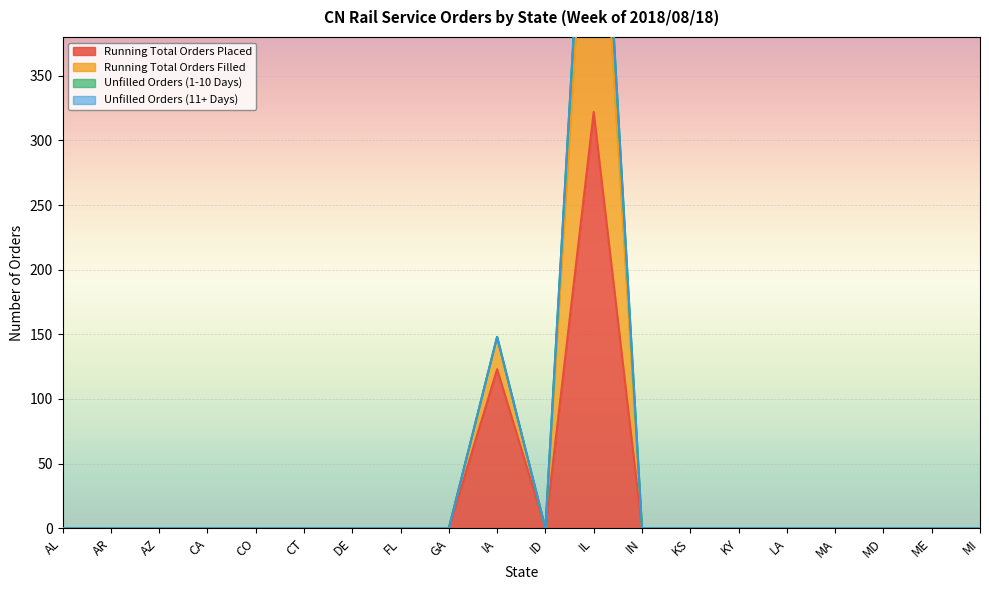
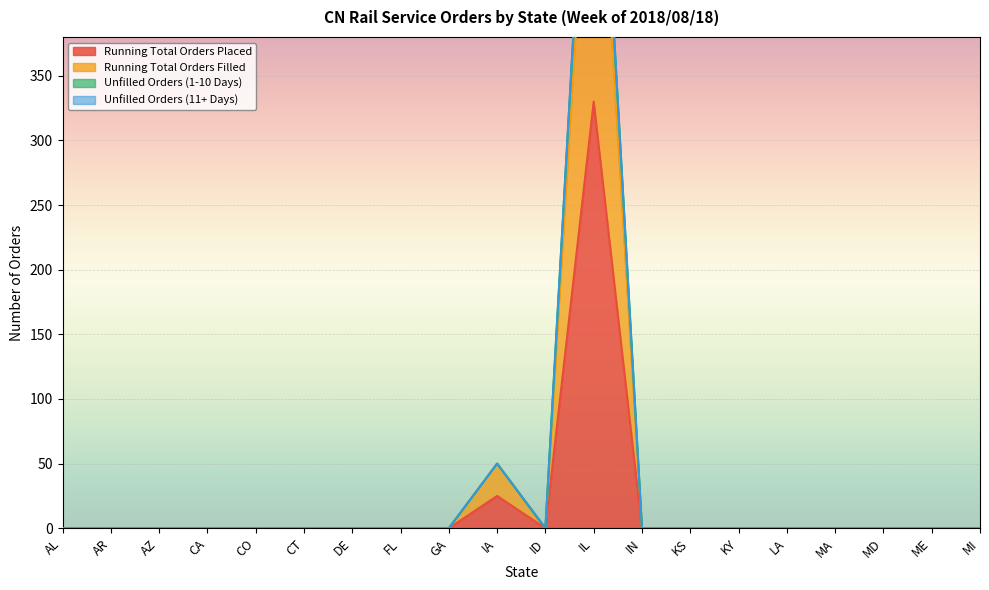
Running Total Orders Placed, IA: 123 -> 25
Running Total Orders Placed, IL: 322 -> 330
